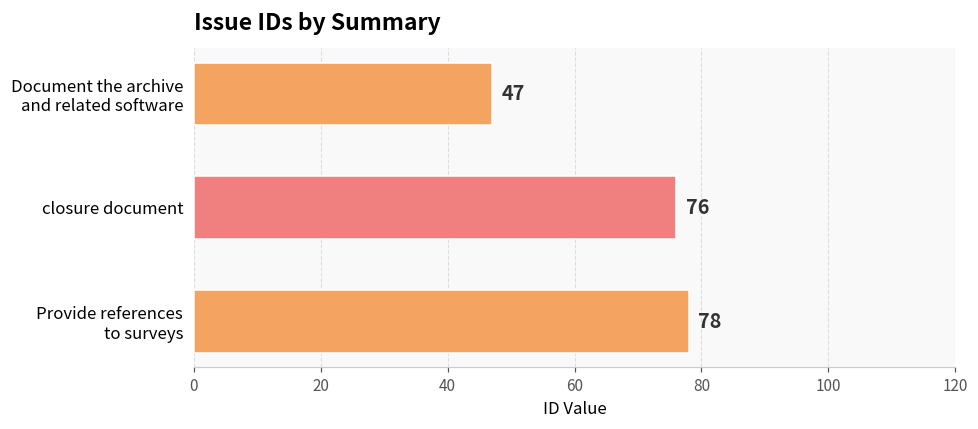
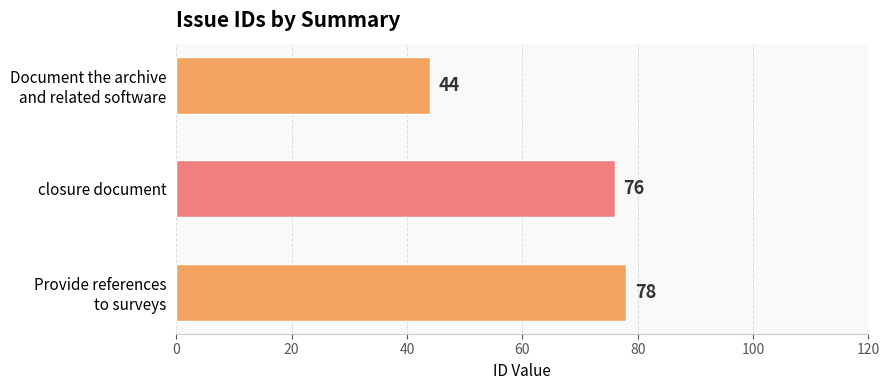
Document the archive and related software: 47 -> 44
